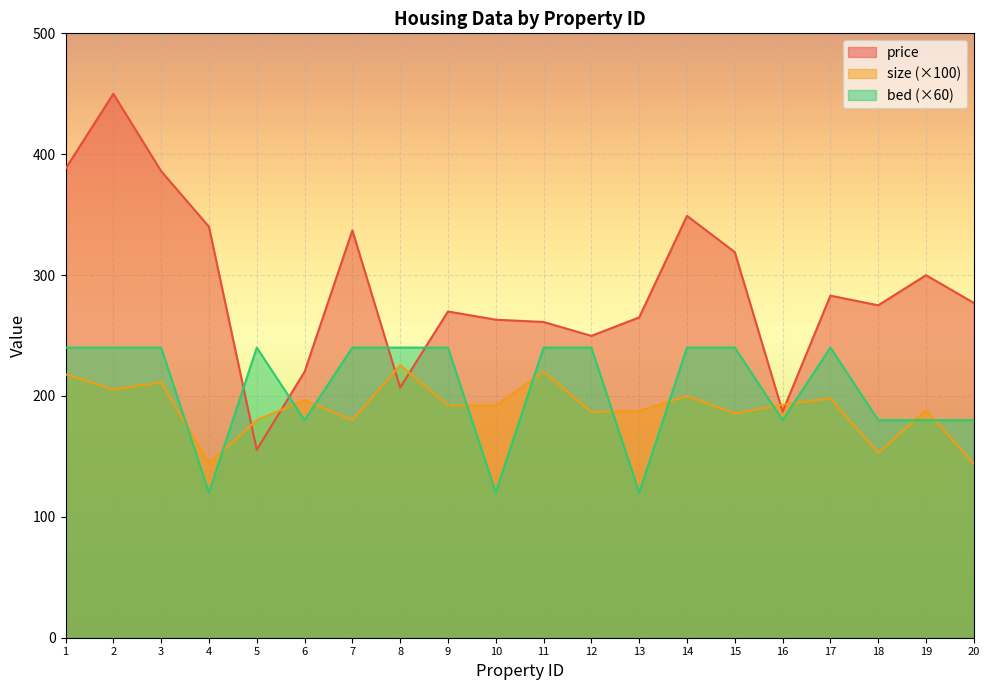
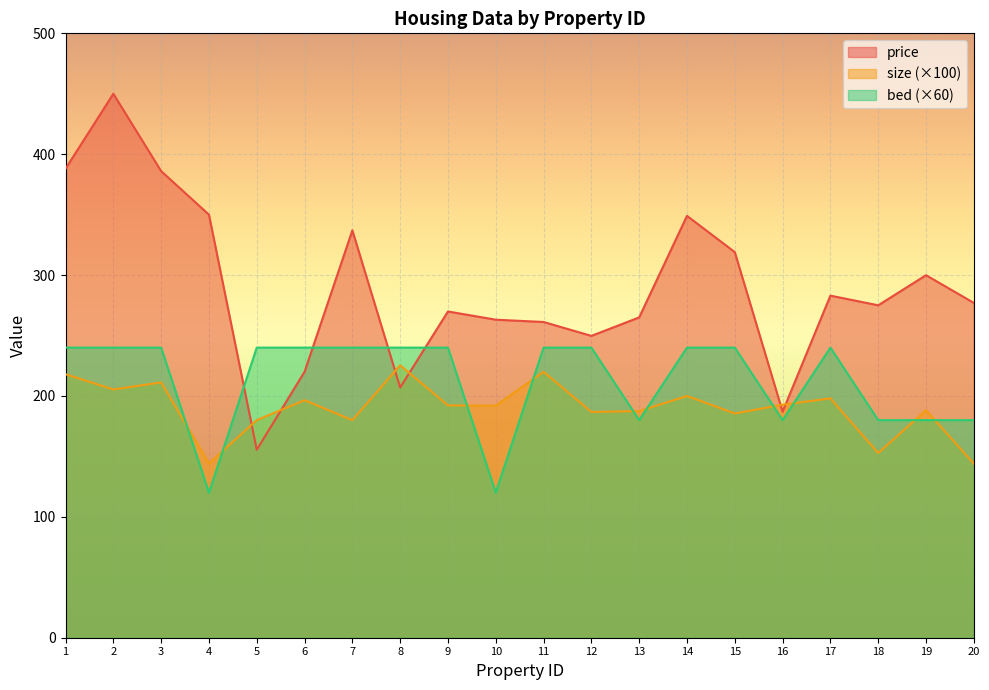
price, 4: 340 -> 350
bed (×60), 6: 180 -> 240
bed (×60), 13: 120 -> 180
